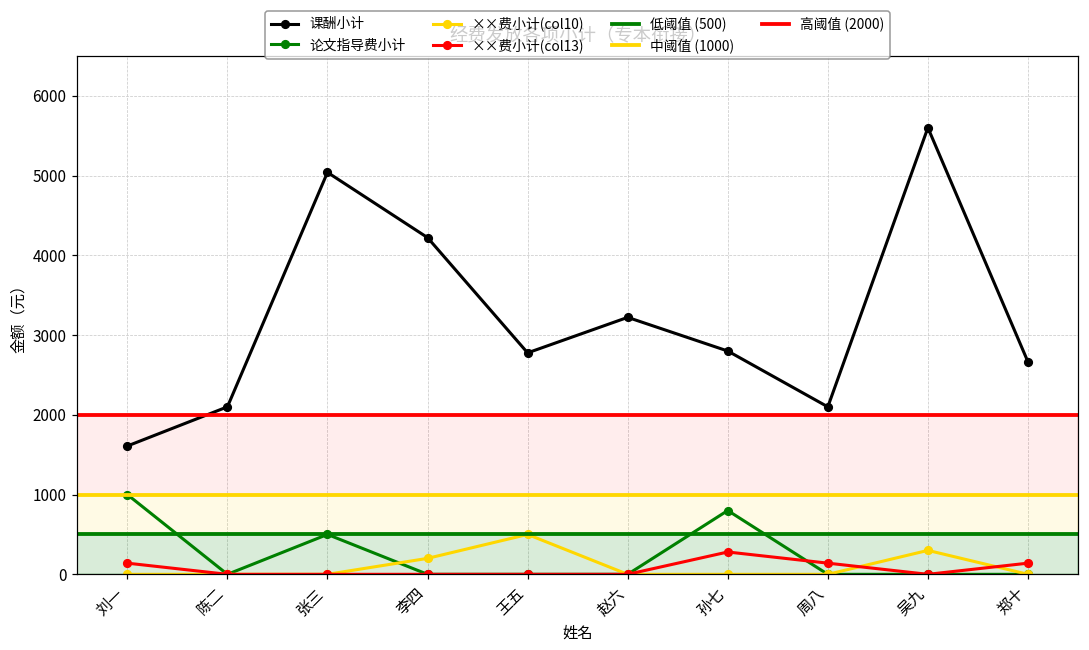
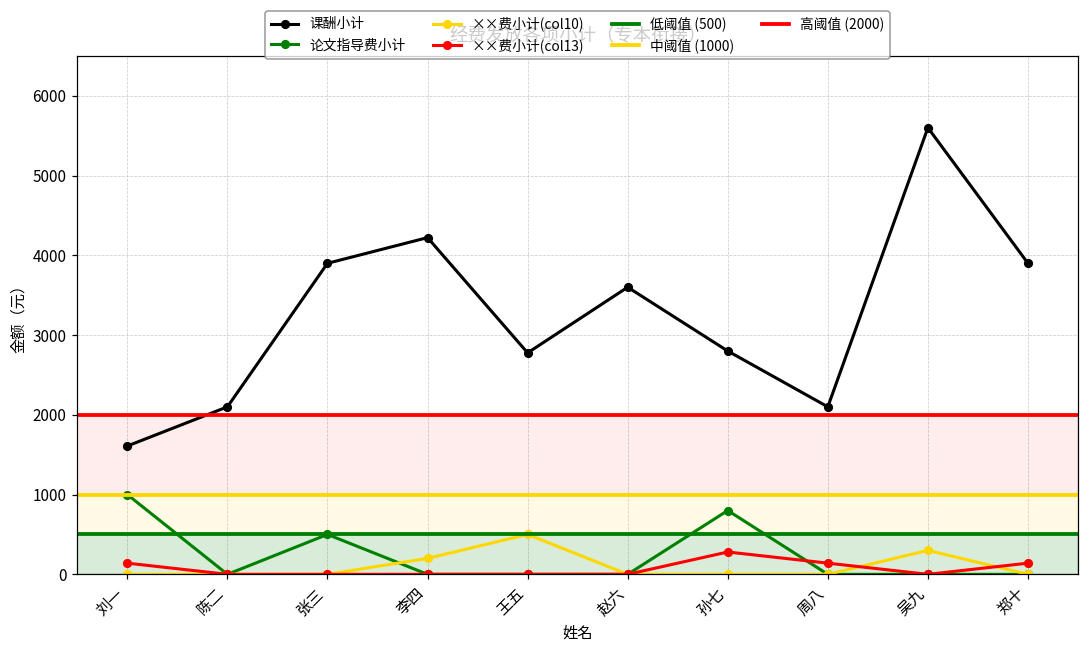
课酬小计, 张三: 5000 -> 3900
课酬小计, 赵六: 3200 -> 3600
课酬小计, 郑十: 2700 -> 3900
